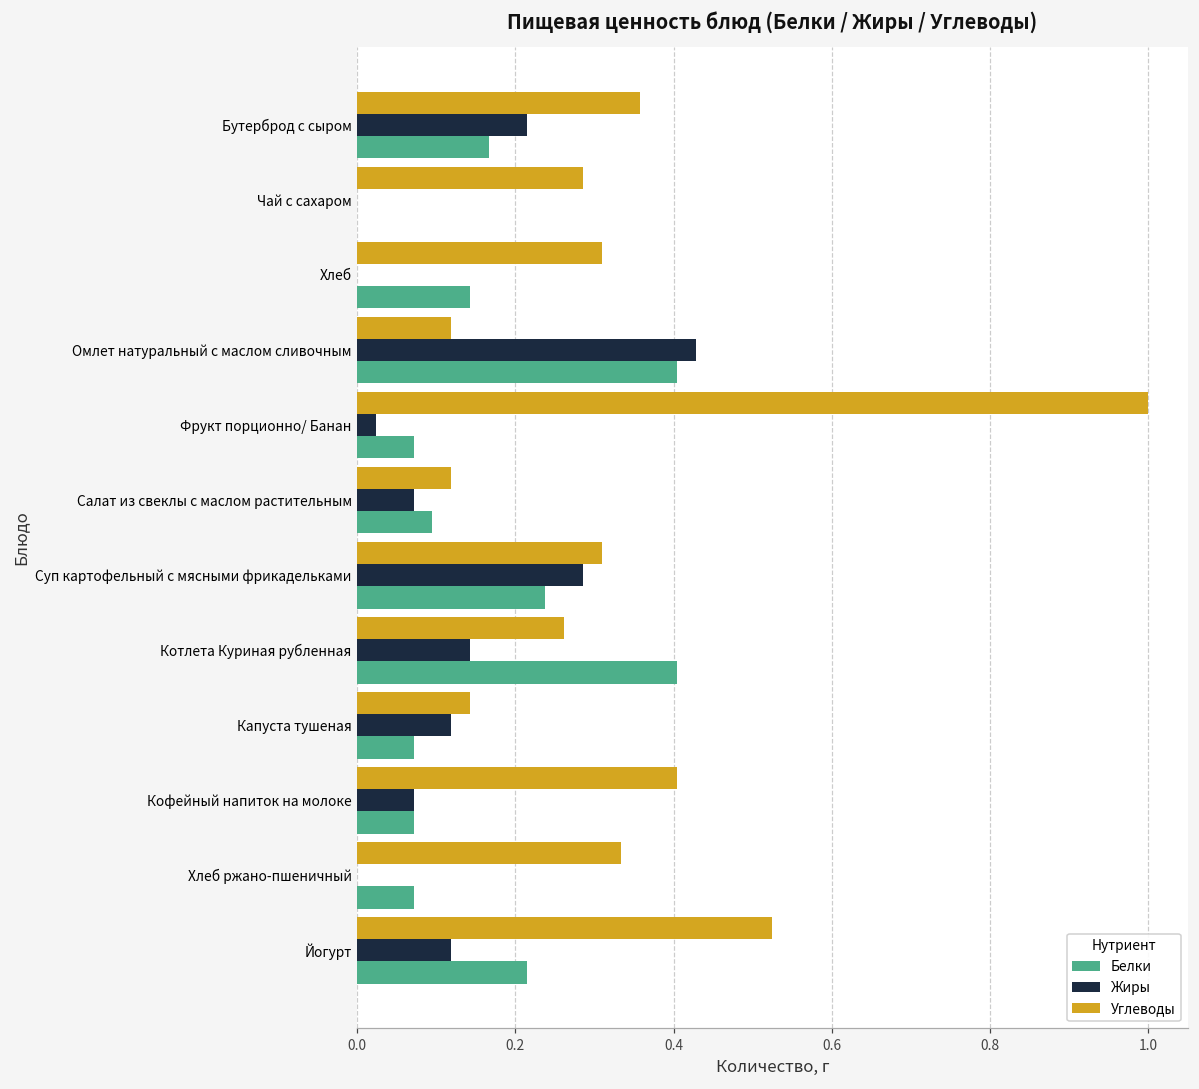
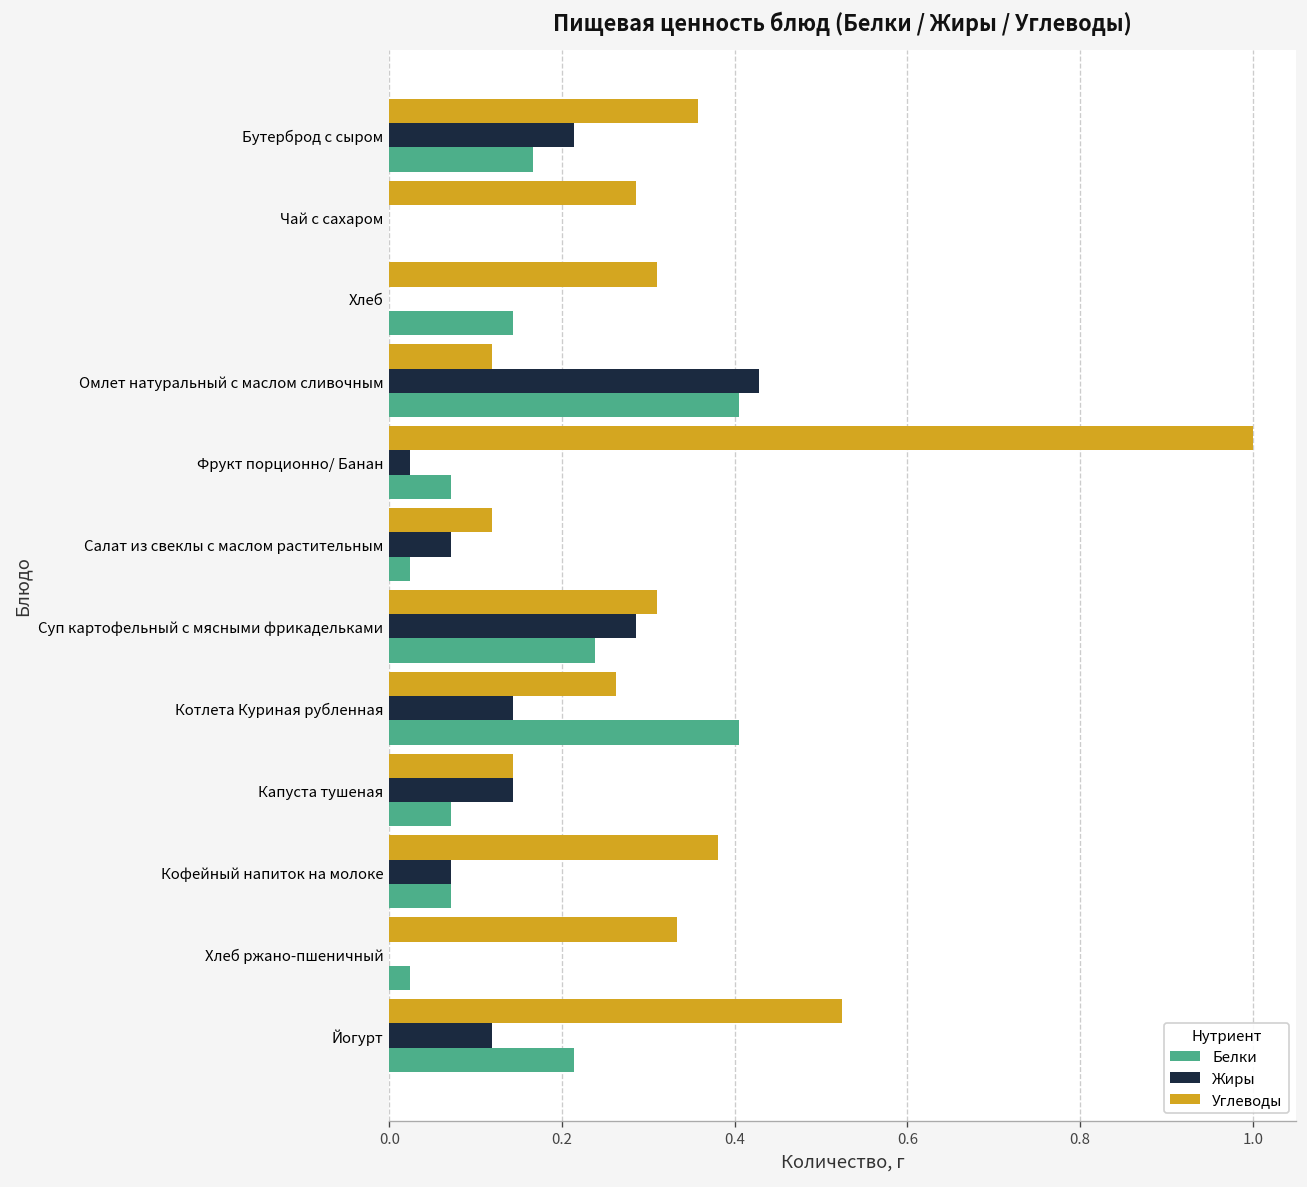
Белки, Салат из свеклы с маслом растительным: 0.10 -> 0.02
Жиры, Капуста тушеная: 0.12 -> 0.14
Углеводы, Кофейный напиток на молоке: 0.40 -> 0.38
Белки, Хлеб ржано-пшеничный: 0.07 -> 0.02
